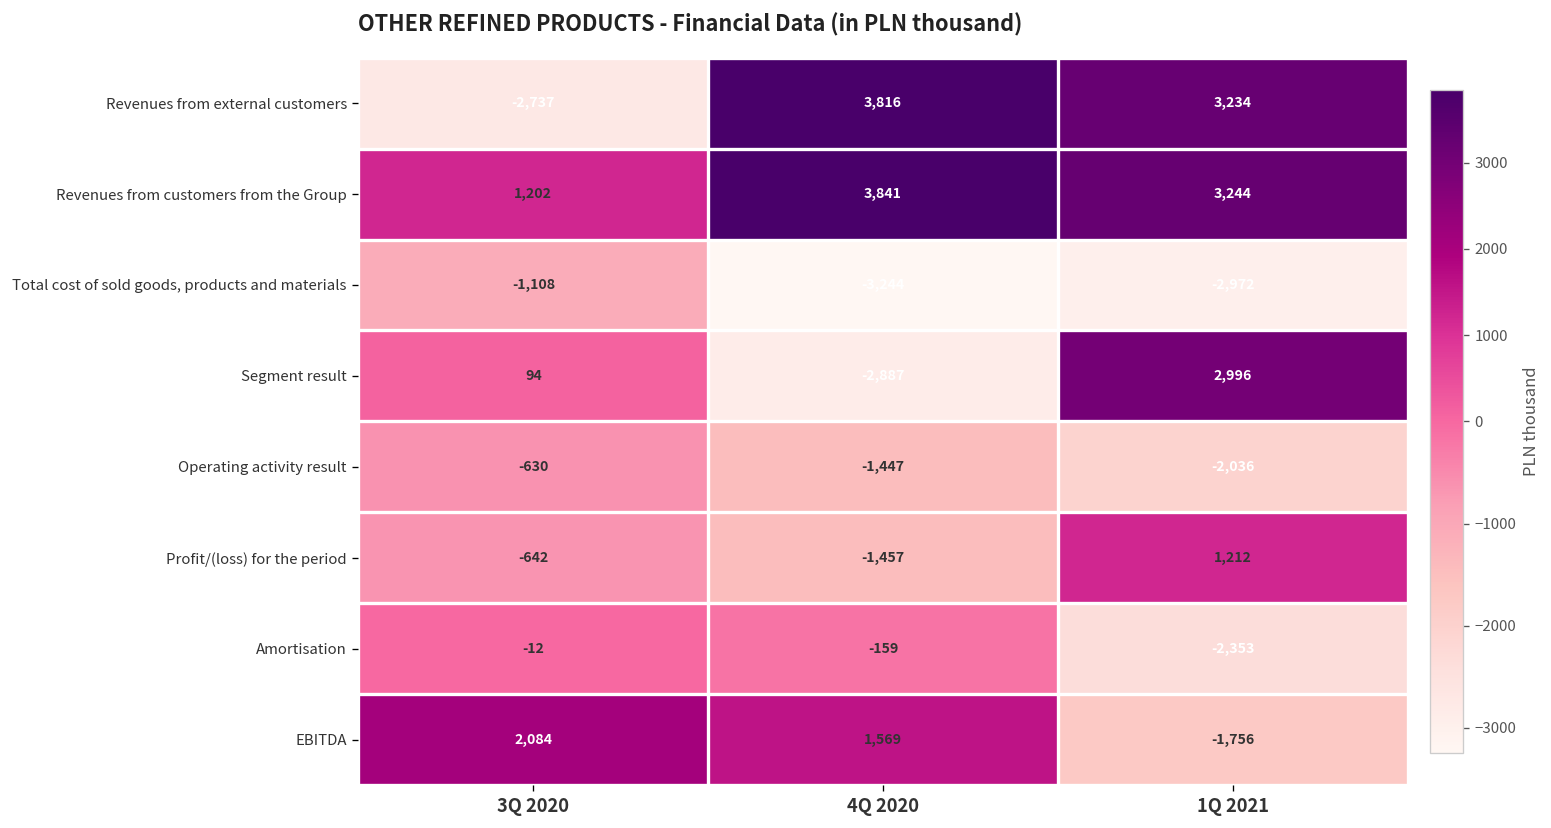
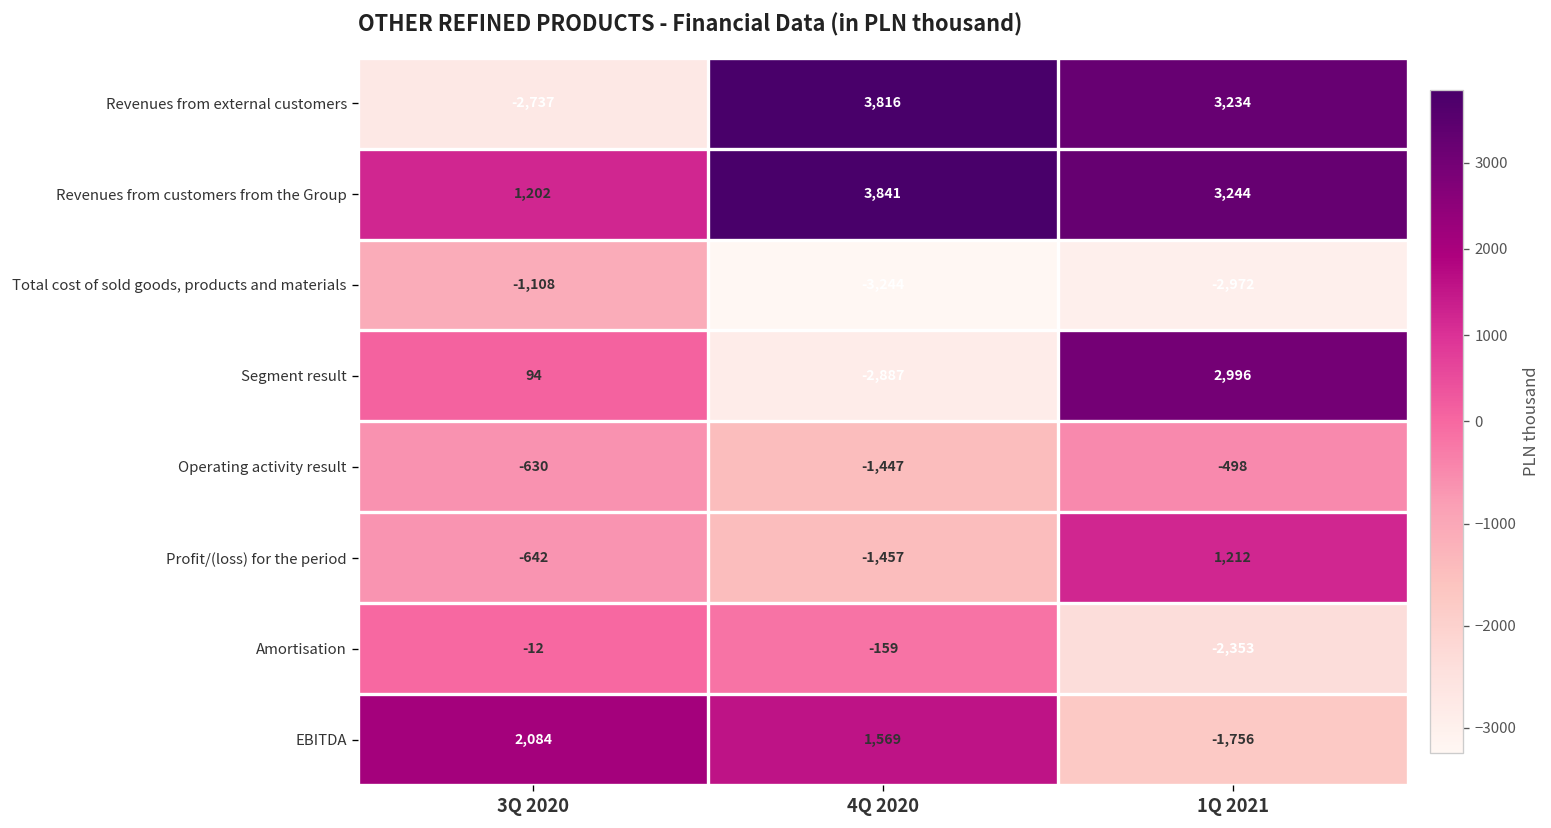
Operating activity result, 1Q 2021: -2,036 -> -498
